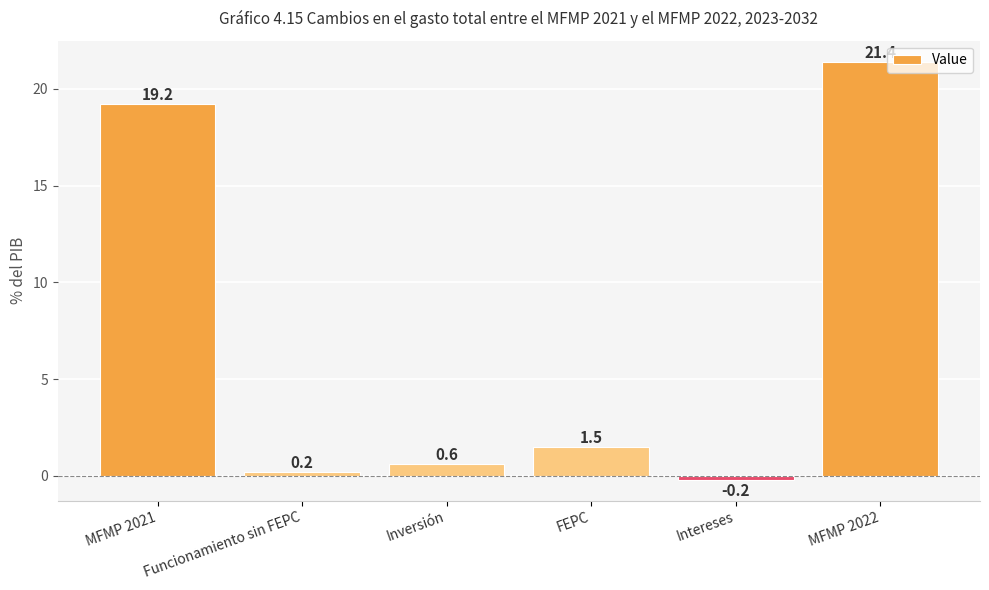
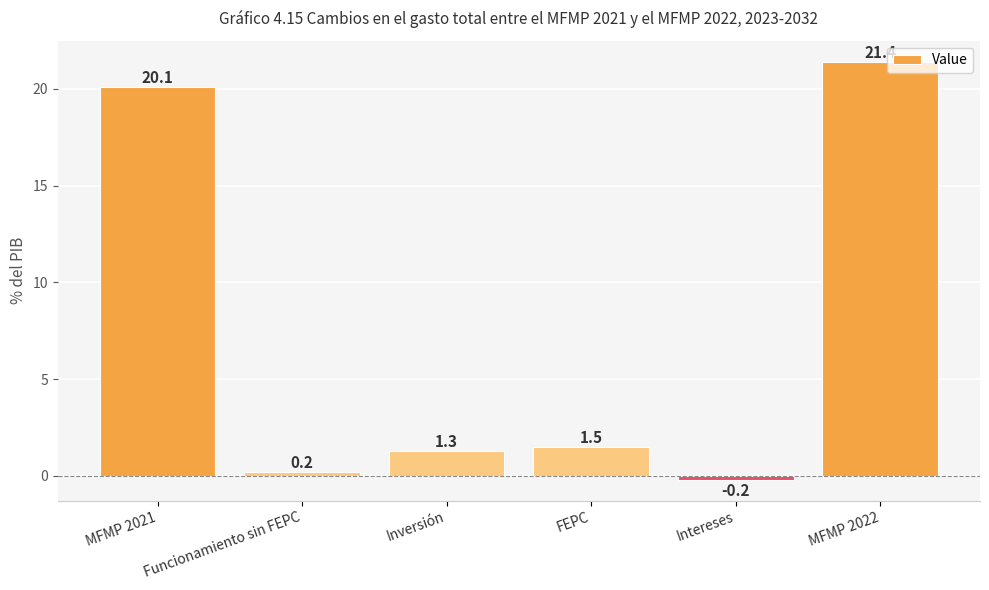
MFMP 2021: 19.2 -> 20.1
Inversión: 0.6 -> 1.3
